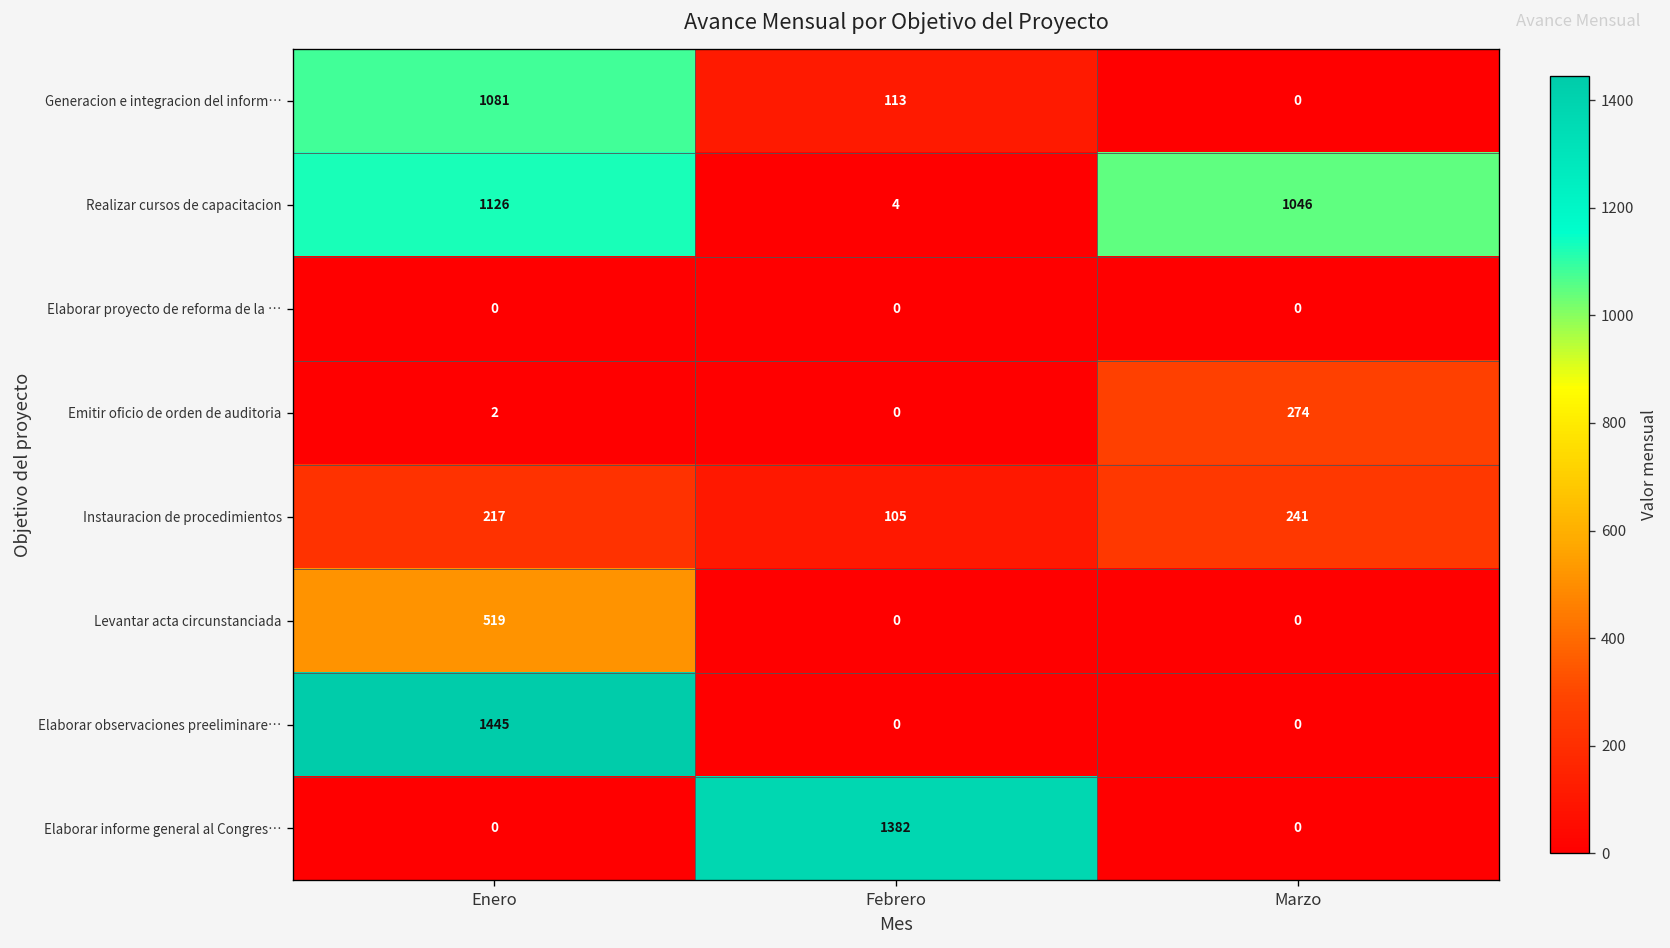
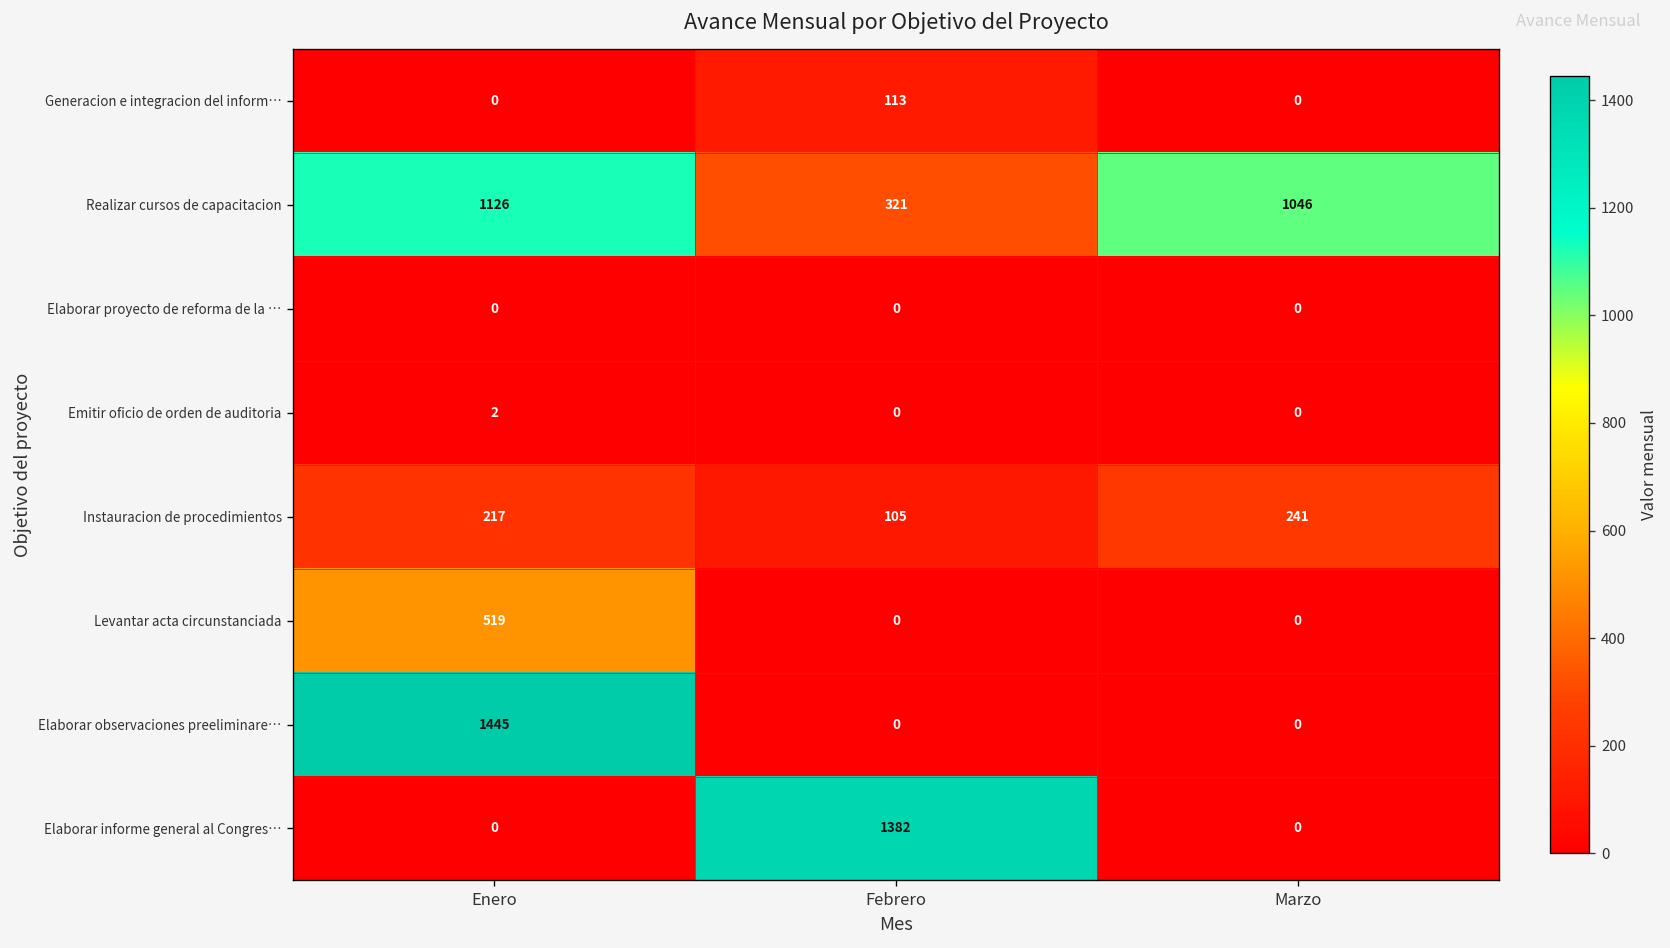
Generacion e integracion del inform…, Enero: 1081 -> 0
Realizar cursos de capacitacion, Febrero: 4 -> 321
Emitir oficio de orden de auditoria, Marzo: 274 -> 0
